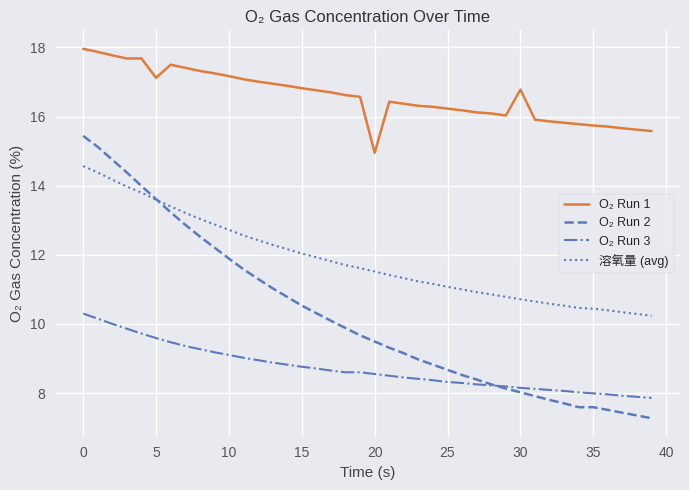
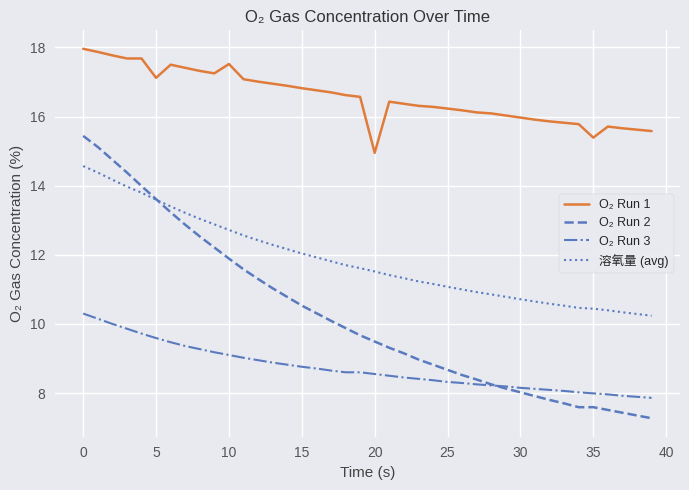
O₂ Run 1, 10: 17.2 -> 17.5
O₂ Run 1, 30: 16.8 -> 16.0
O₂ Run 1, 35: 15.7 -> 15.4
